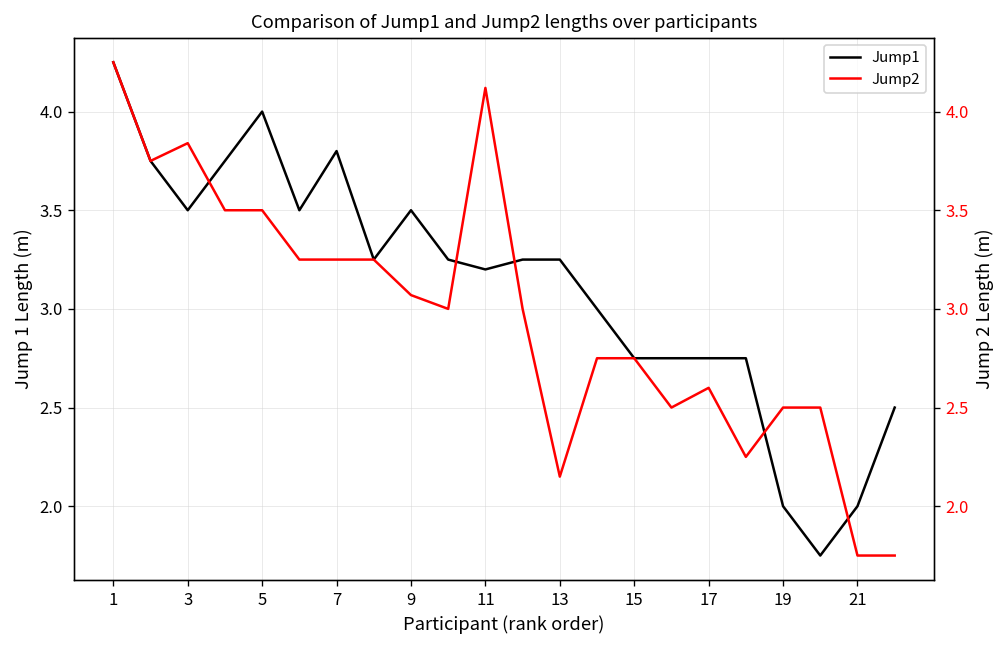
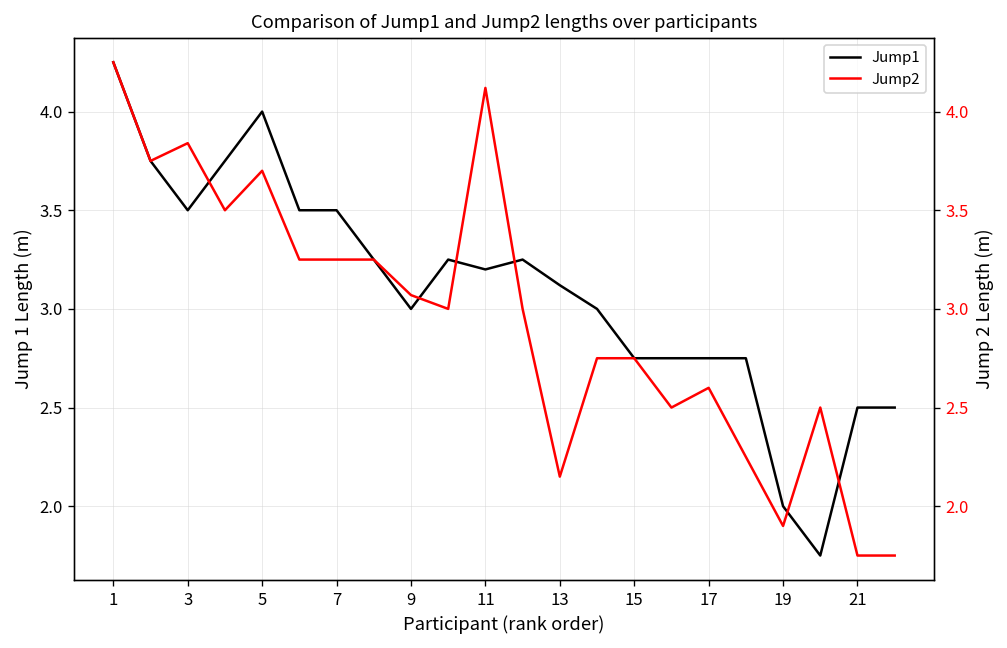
Jump1, 7: 3.8 -> 3.5
Jump1, 9: 3.5 -> 3.0
Jump1, 13: 3.25 -> 3.12
Jump1, 21: 2.0 -> 2.5
Jump2, 5: 3.5 -> 3.7
Jump2, 19: 2.5 -> 1.9
